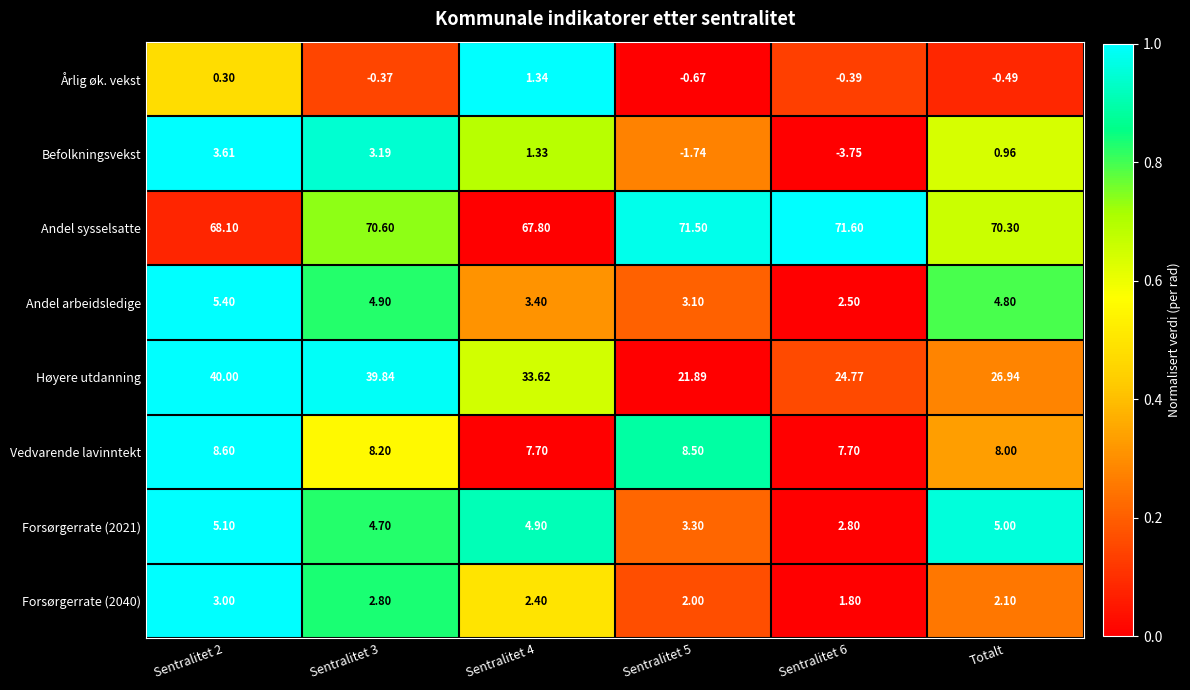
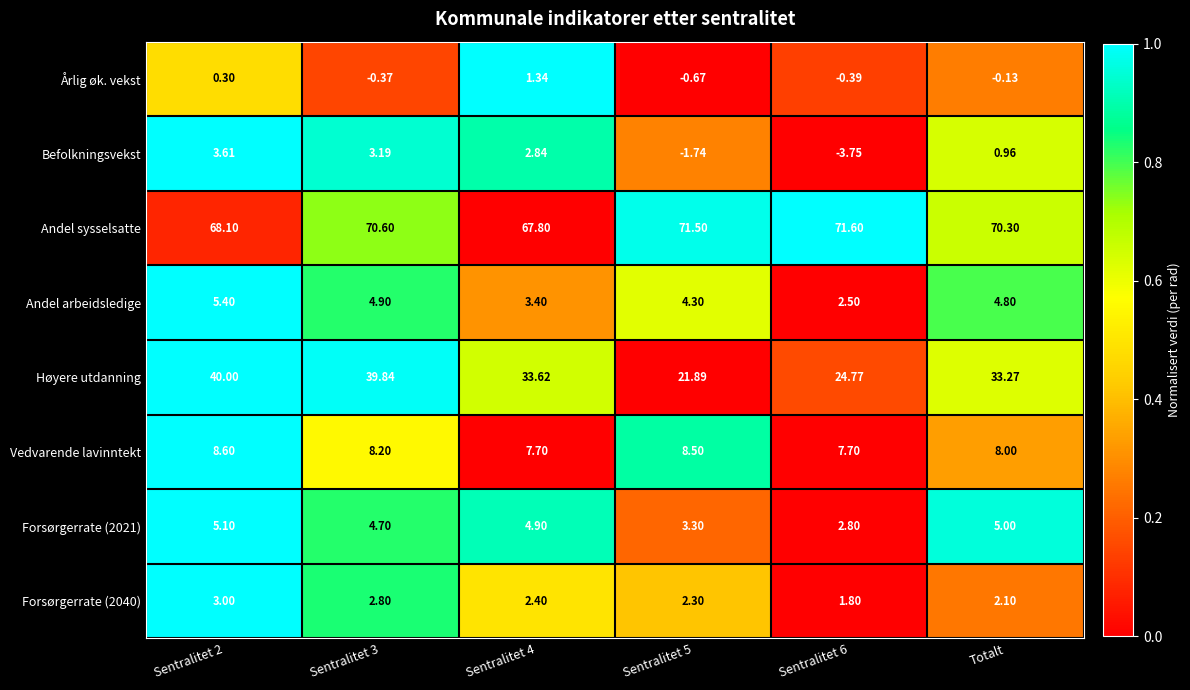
Årlig øk. vekst, Totalt: -0.49 -> -0.13
Befolkningsvekst, Sentralitet 4: 1.33 -> 2.84
Andel arbeidsledige, Sentralitet 5: 3.10 -> 4.30
Høyere utdanning, Totalt: 26.94 -> 33.27
Forsørgerrate (2040), Sentralitet 5: 2.00 -> 2.30
